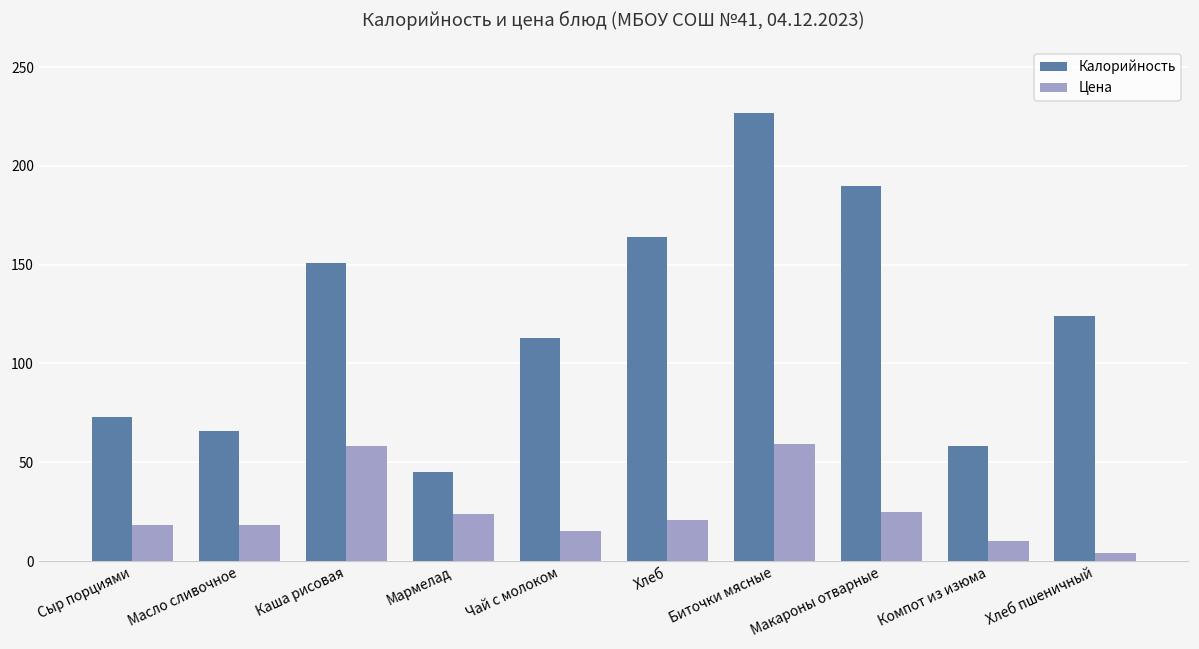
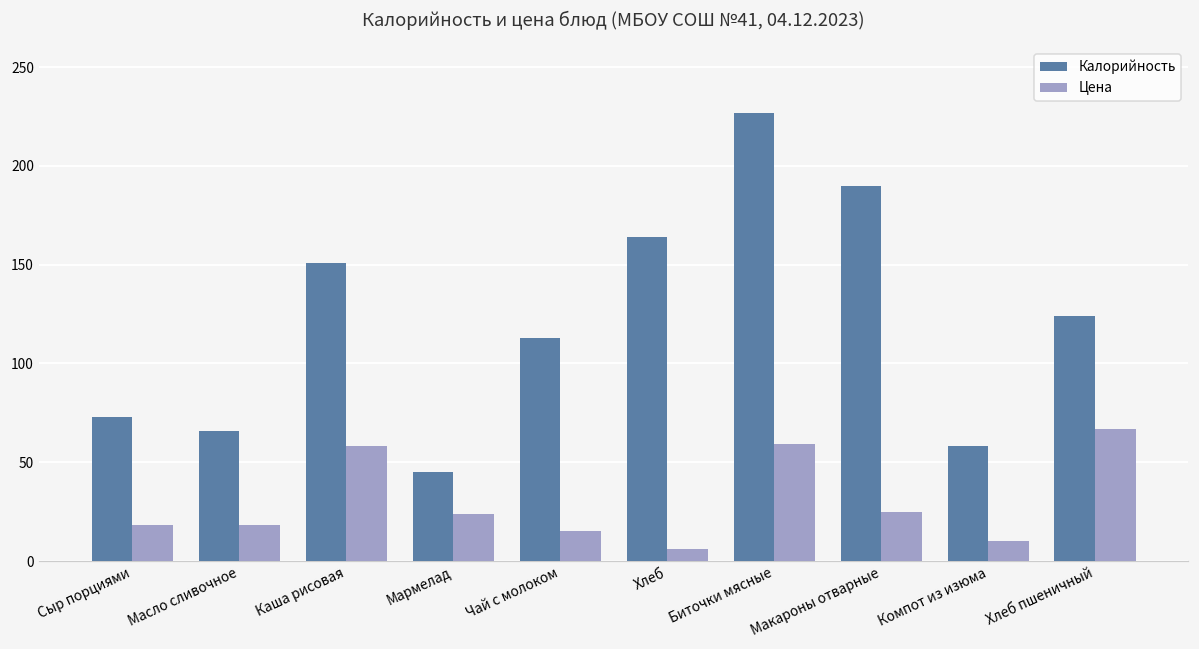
Цена, Хлеб: 21 -> 6
Цена, Хлеб пшеничный: 4 -> 67
